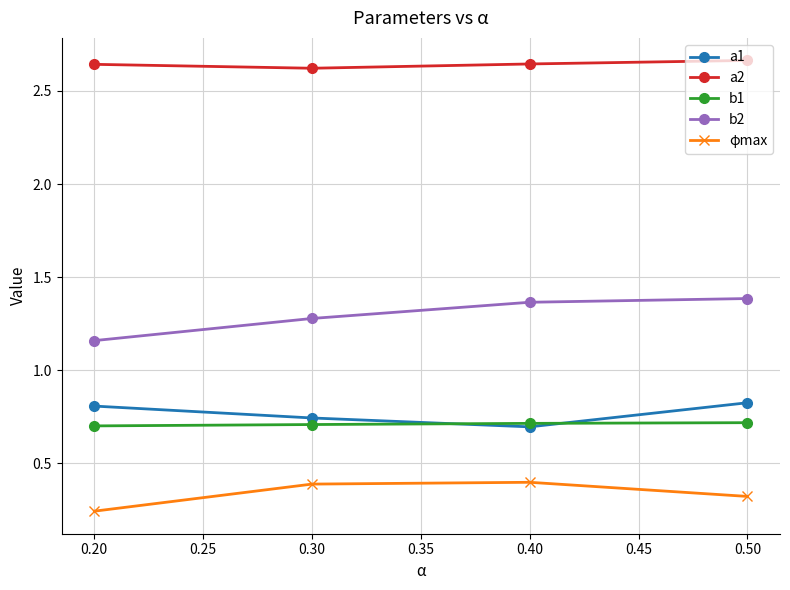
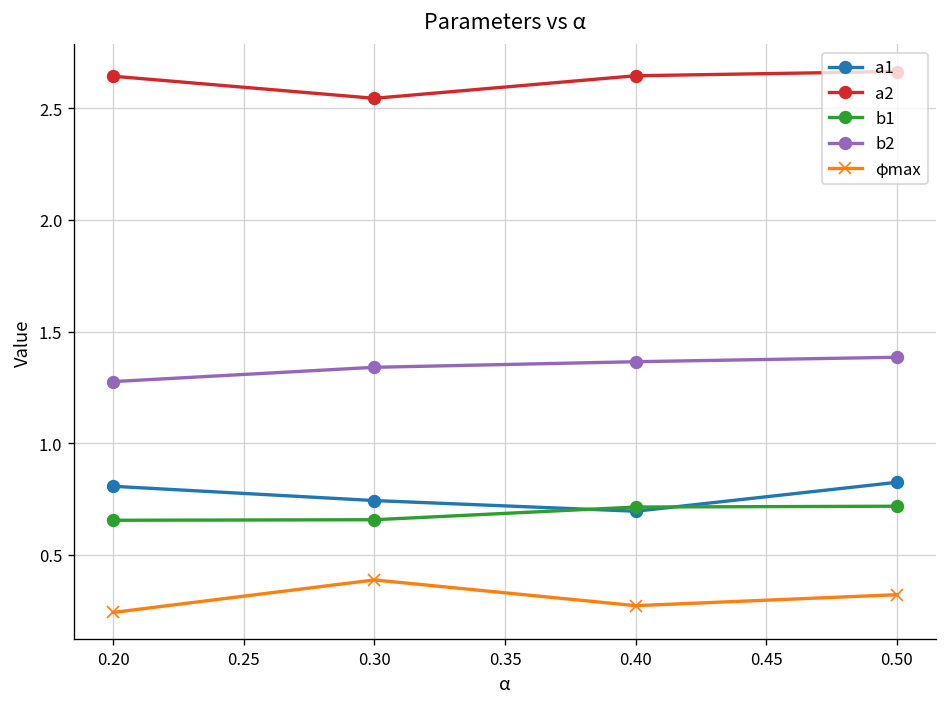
b1, 0.20: 0.70 -> 0.66
b2, 0.20: 1.16 -> 1.28
a2, 0.30: 2.62 -> 2.54
b1, 0.30: 0.71 -> 0.66
b2, 0.30: 1.28 -> 1.34
φmax, 0.40: 0.40 -> 0.27
